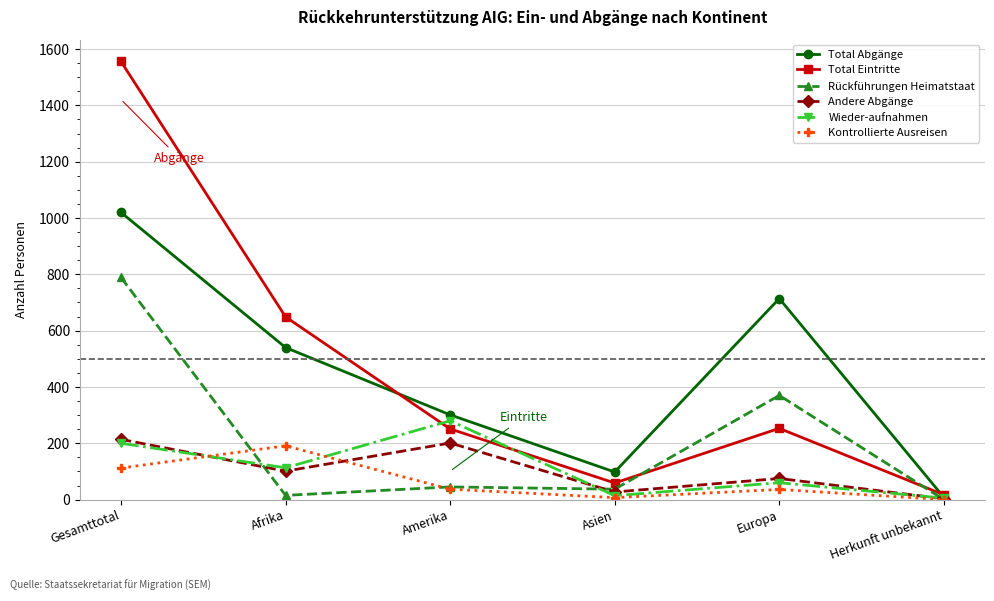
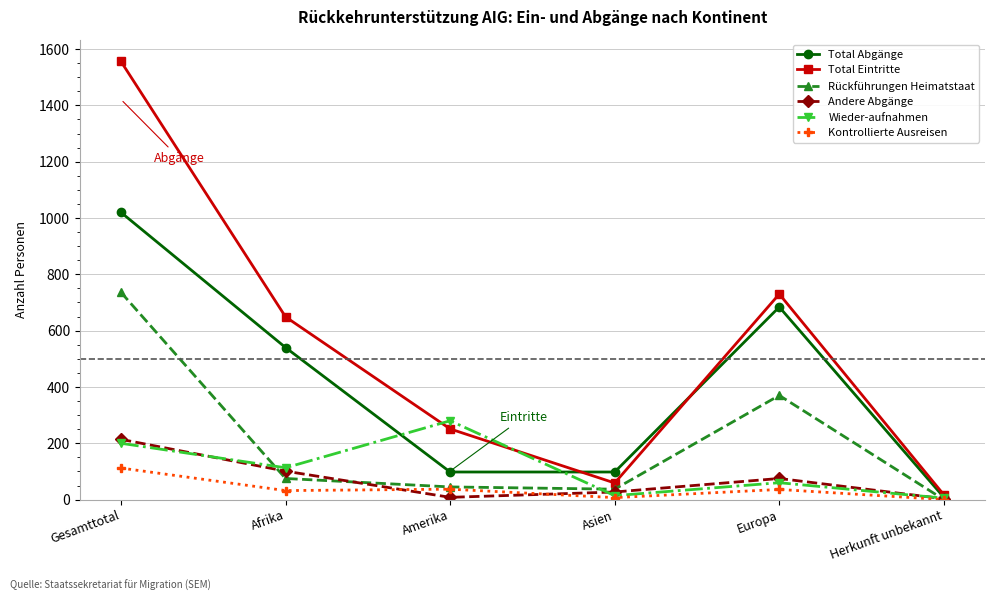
Rückführungen Heimatstaat, Gesamttotal: 790 -> 740
Rückführungen Heimatstaat, Afrika: 20 -> 80
Kontrollierte Ausreisen, Afrika: 190 -> 30
Total Abgänge, Amerika: 300 -> 100
Andere Abgänge, Amerika: 200 -> 10
Total Abgänge, Europa: 710 -> 680
Total Eintritte, Europa: 250 -> 730
